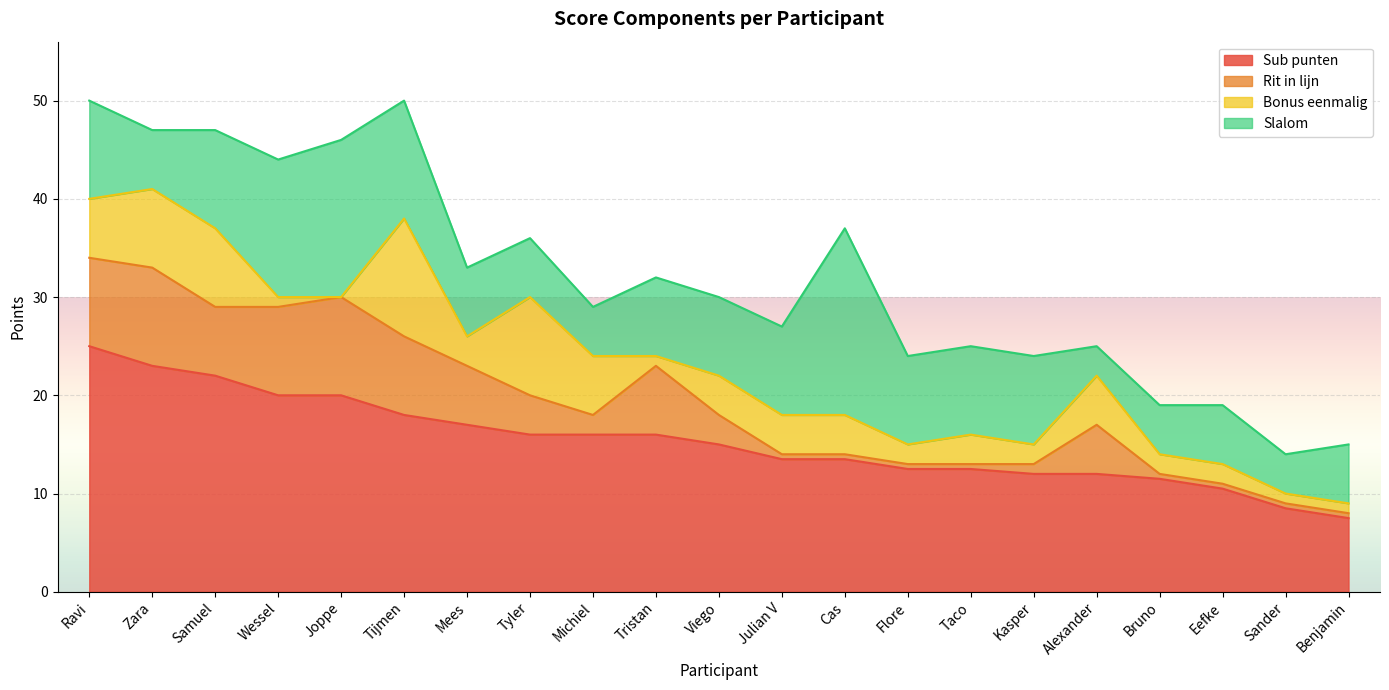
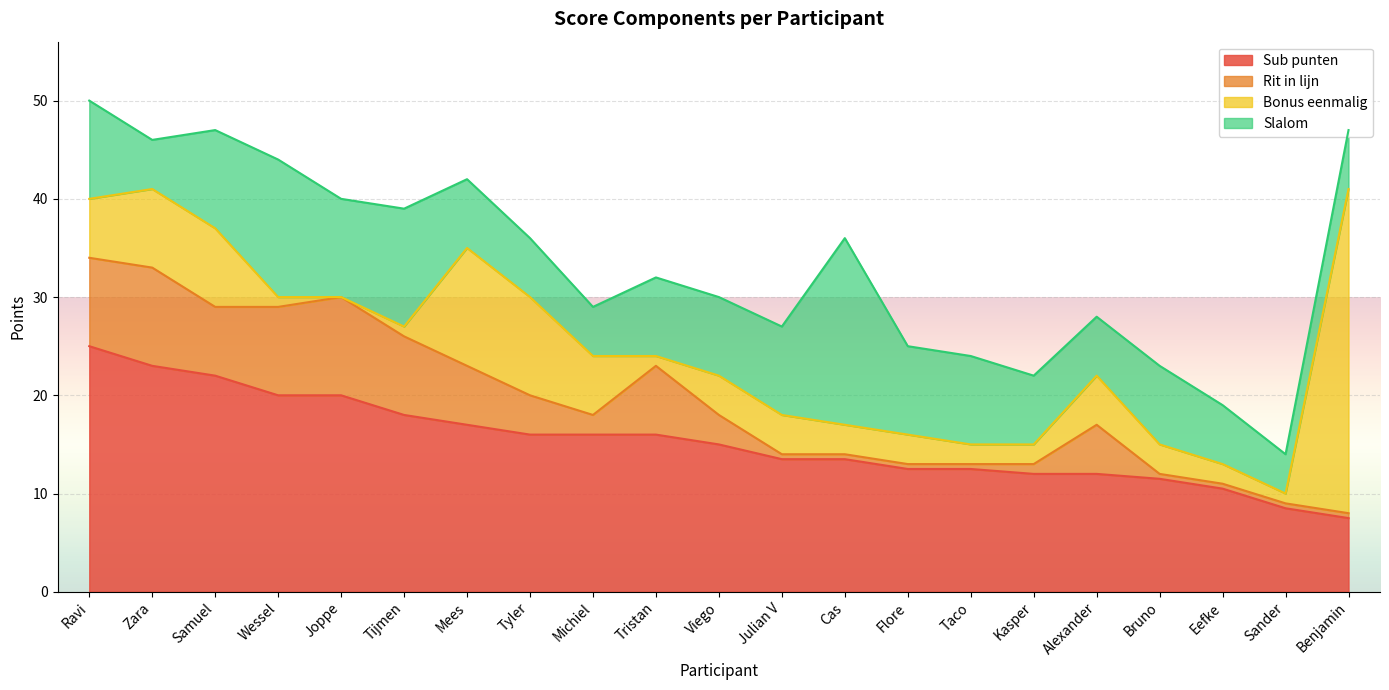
Slalom, Zara: 6 -> 5
Slalom, Joppe: 16 -> 10
Bonus eenmalig, Tijmen: 12 -> 1
Bonus eenmalig, Mees: 3 -> 12
Bonus eenmalig, Cas: 4 -> 3
Bonus eenmalig, Flore: 2 -> 3
Bonus eenmalig, Taco: 3 -> 2
Slalom, Kasper: 9 -> 7
Slalom, Alexander: 3 -> 6
Bonus eenmalig, Bruno: 2 -> 3
Slalom, Bruno: 5 -> 8
Bonus eenmalig, Benjamin: 1 -> 33
